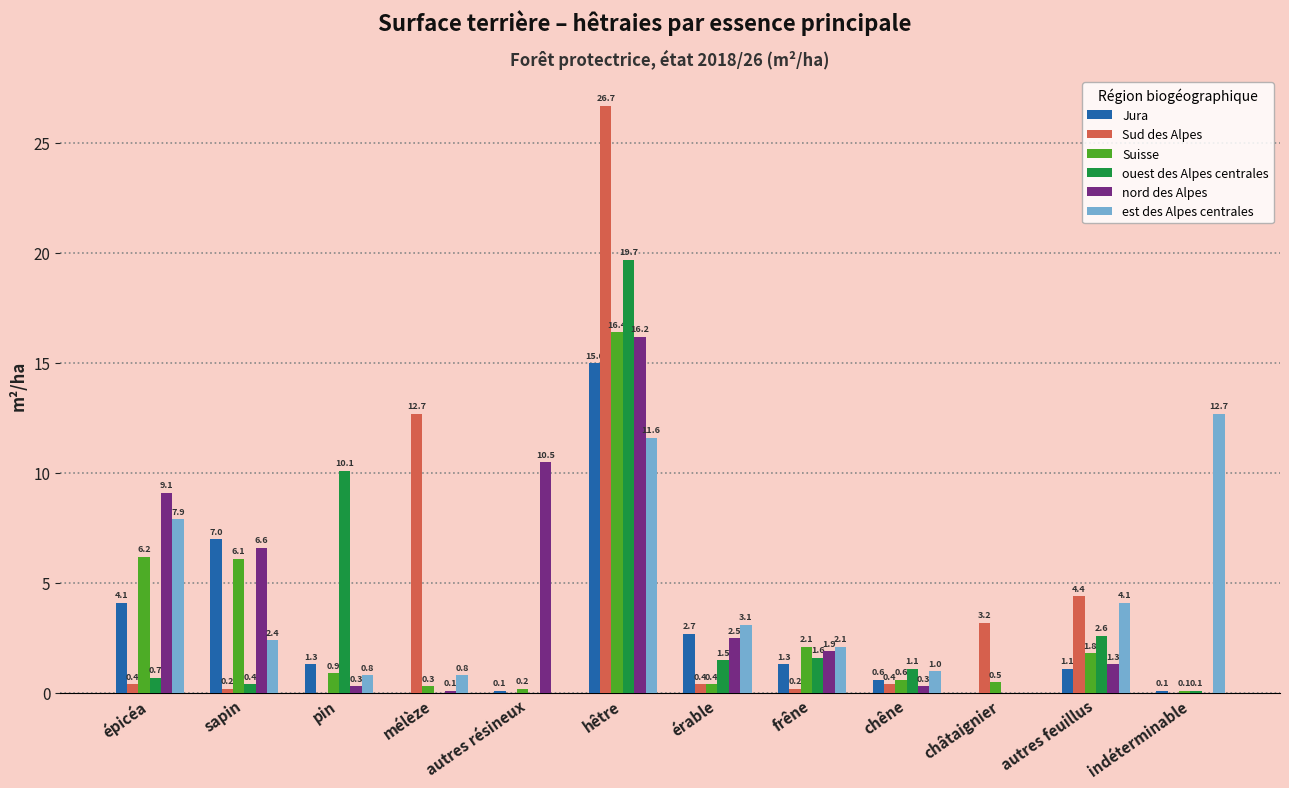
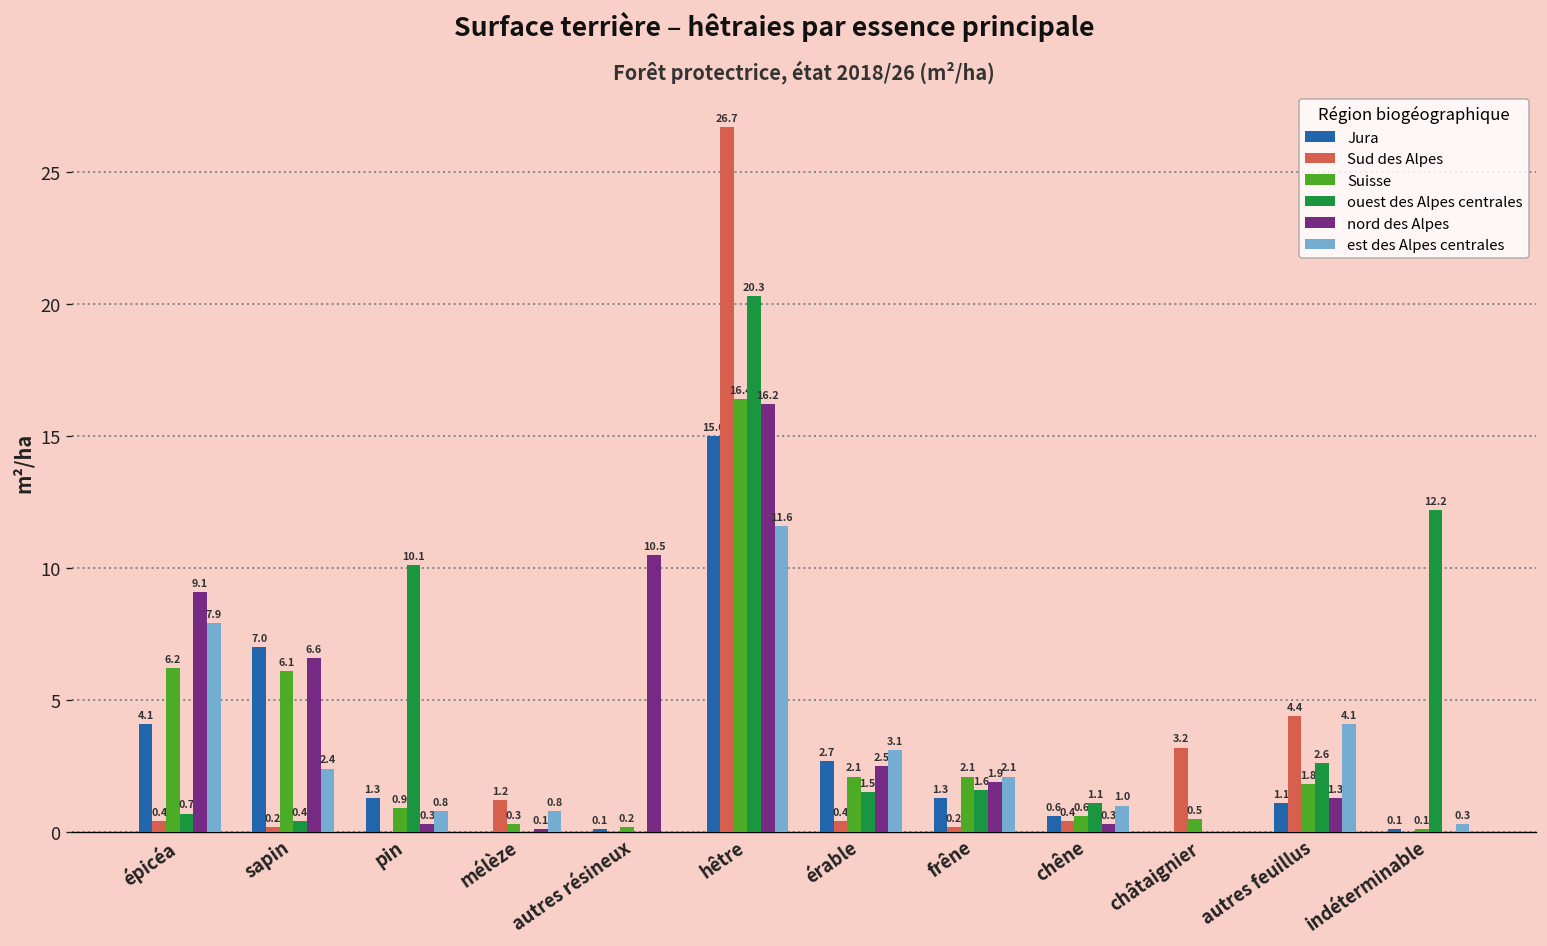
Sud des Alpes, mélèze: 12.7 -> 1.2
ouest des Alpes centrales, hêtre: 19.7 -> 20.3
Suisse, érable: 0.4 -> 2.1
ouest des Alpes centrales, indéterminable: 0.1 -> 12.2
est des Alpes centrales, indéterminable: 12.7 -> 0.3
